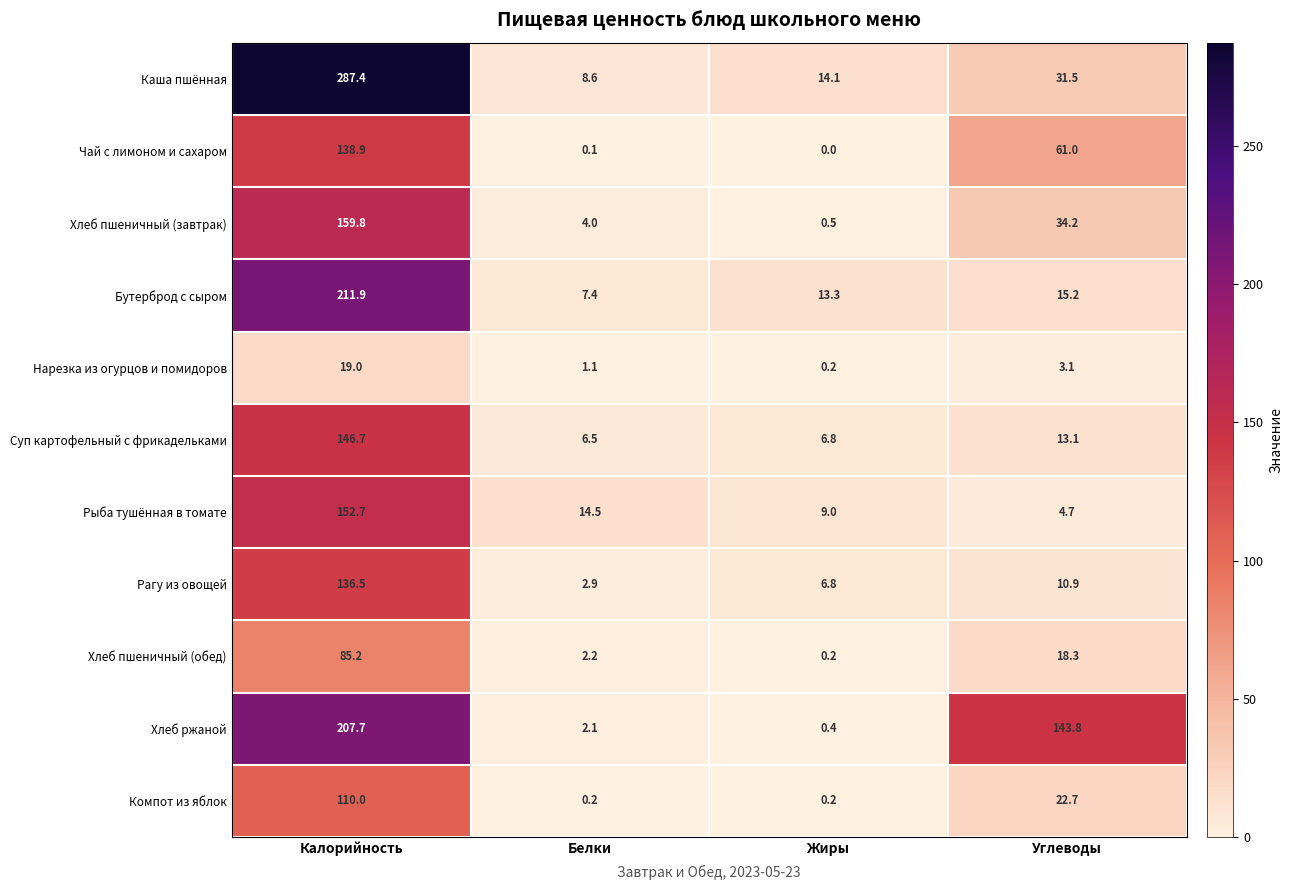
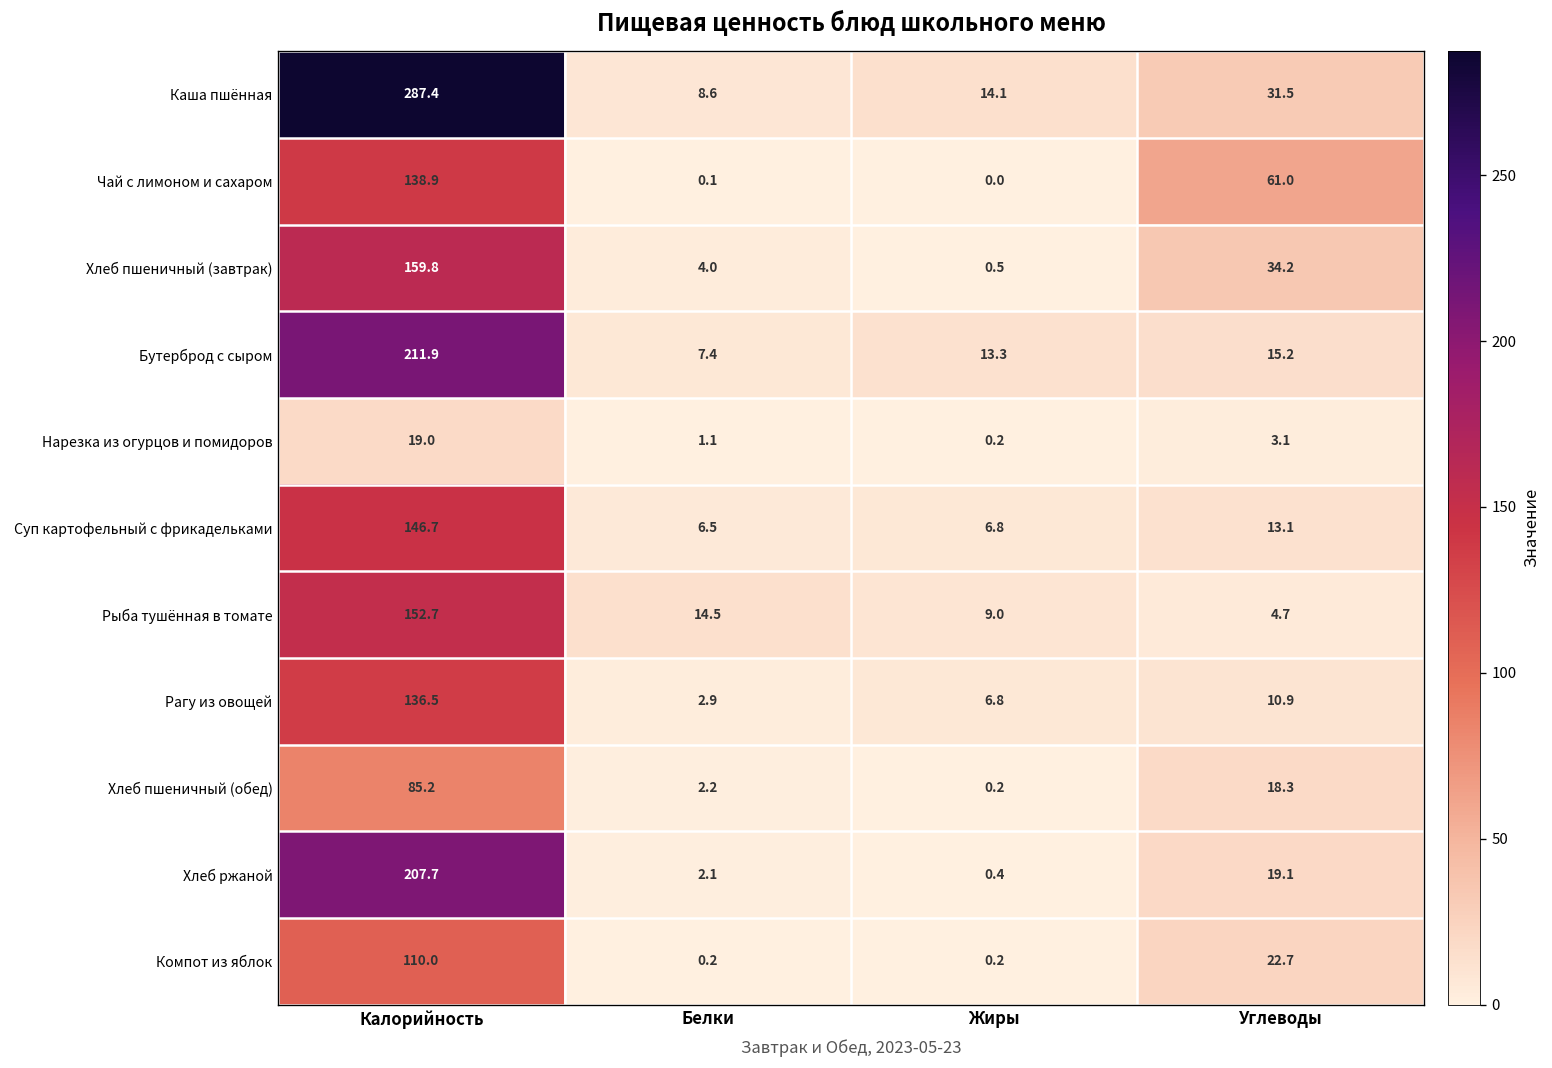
Хлеб ржаной, Углеводы: 143.8 -> 19.1
